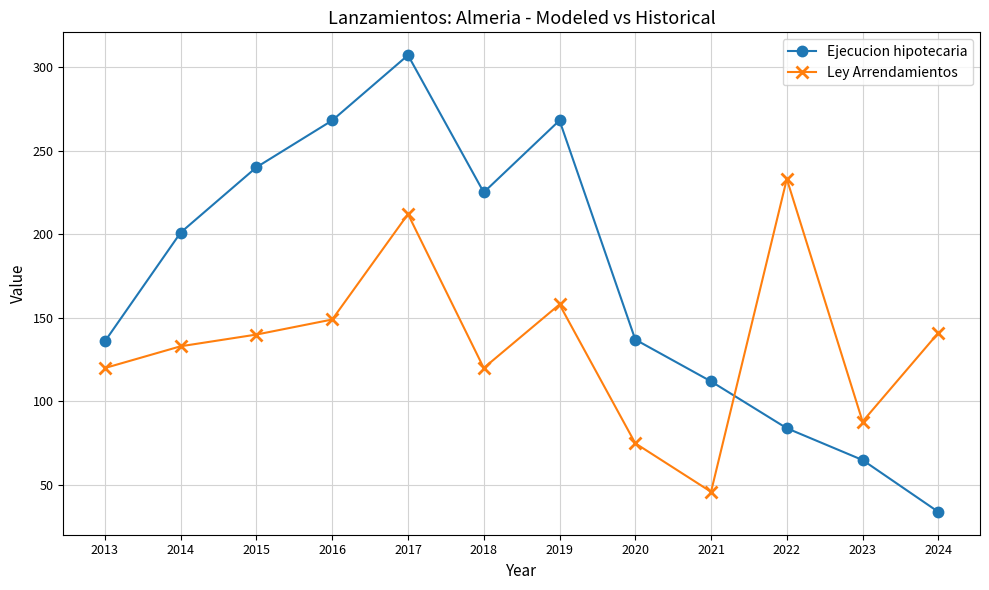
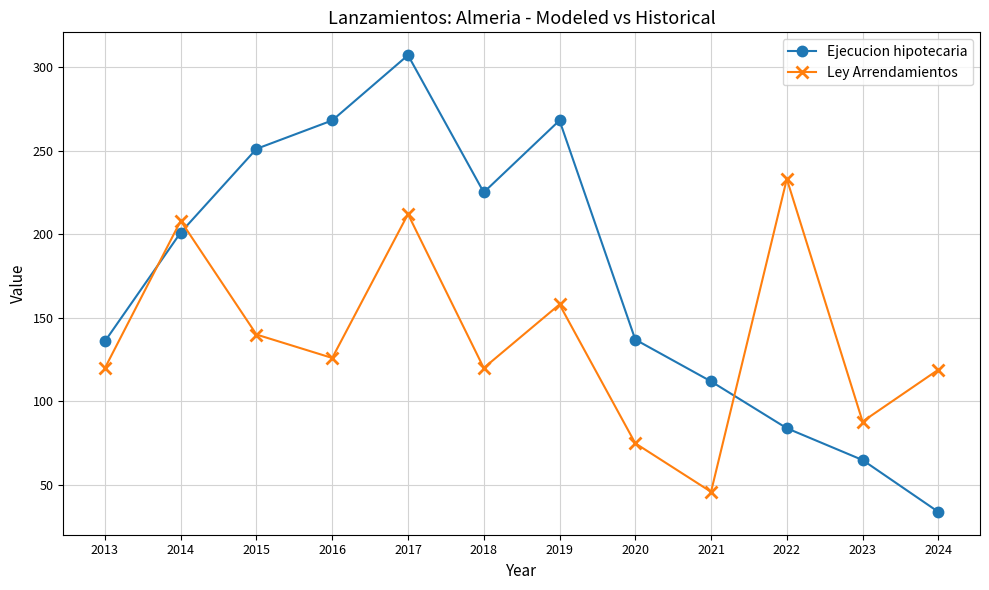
Ley Arrendamientos, 2014: 133 -> 208
Ejecucion hipotecaria, 2015: 240 -> 251
Ley Arrendamientos, 2016: 149 -> 126
Ley Arrendamientos, 2024: 141 -> 119
